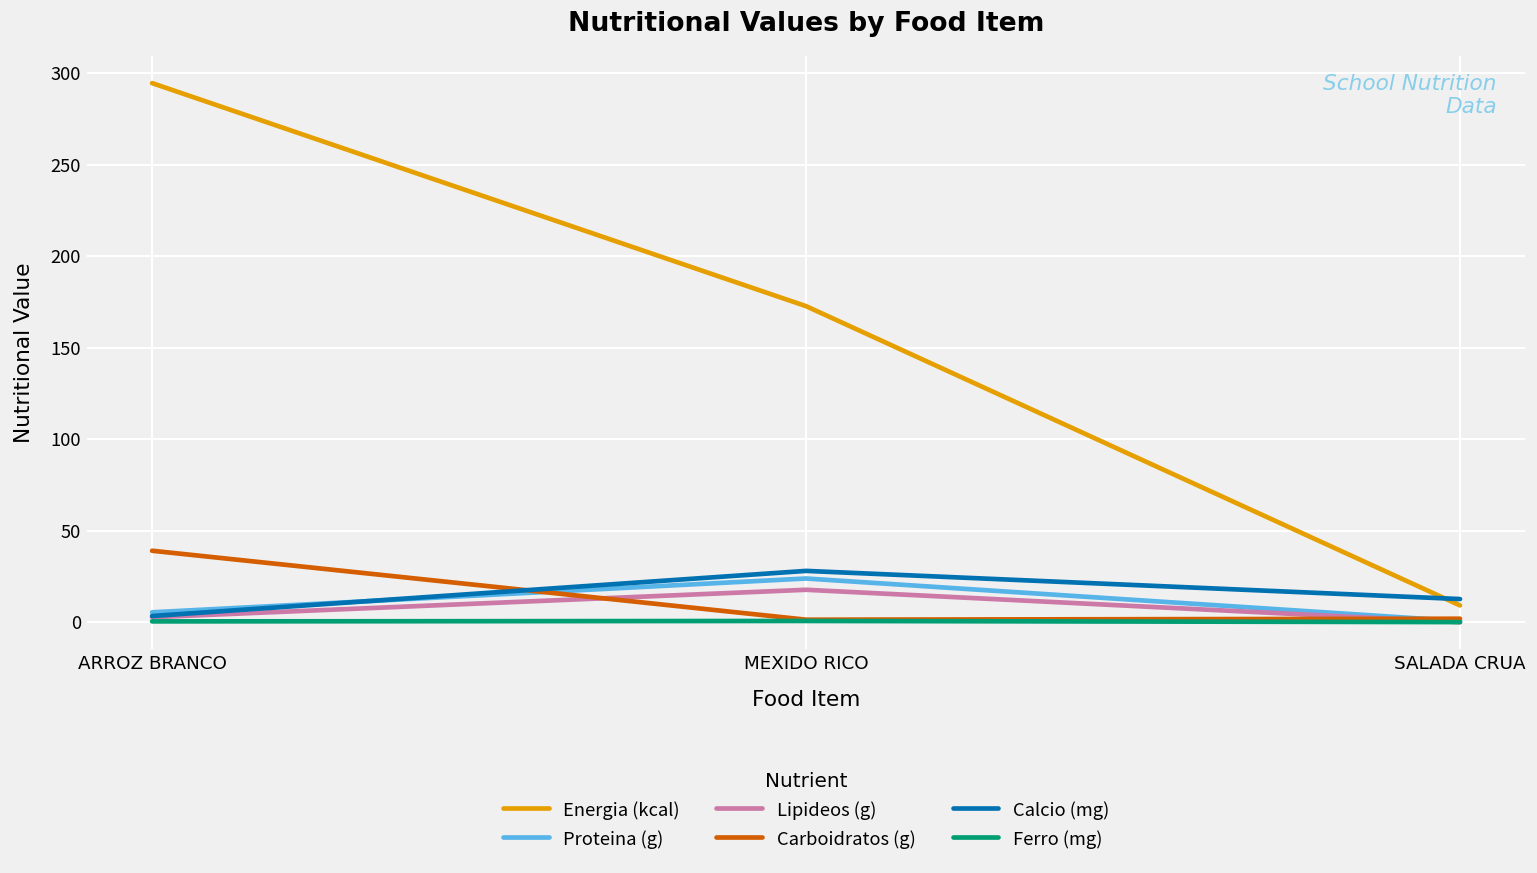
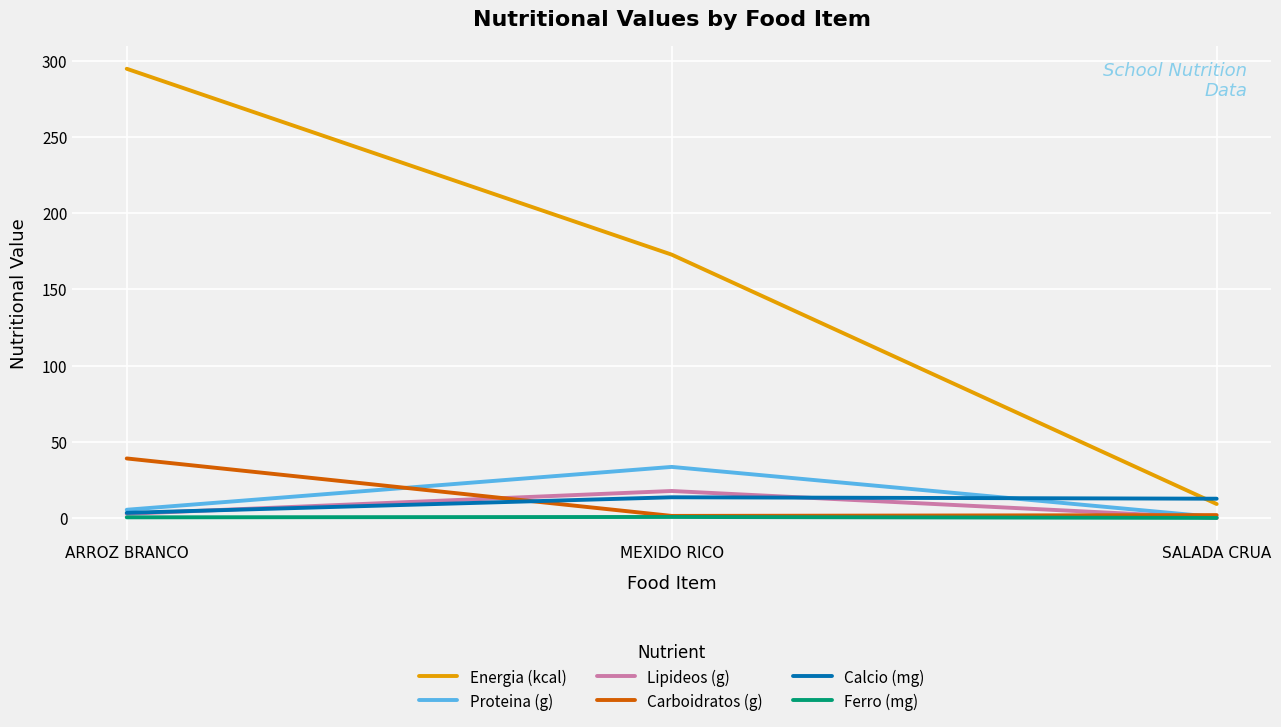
Proteina (g), MEXIDO RICO: 24 -> 34
Calcio (mg), MEXIDO RICO: 28 -> 14
